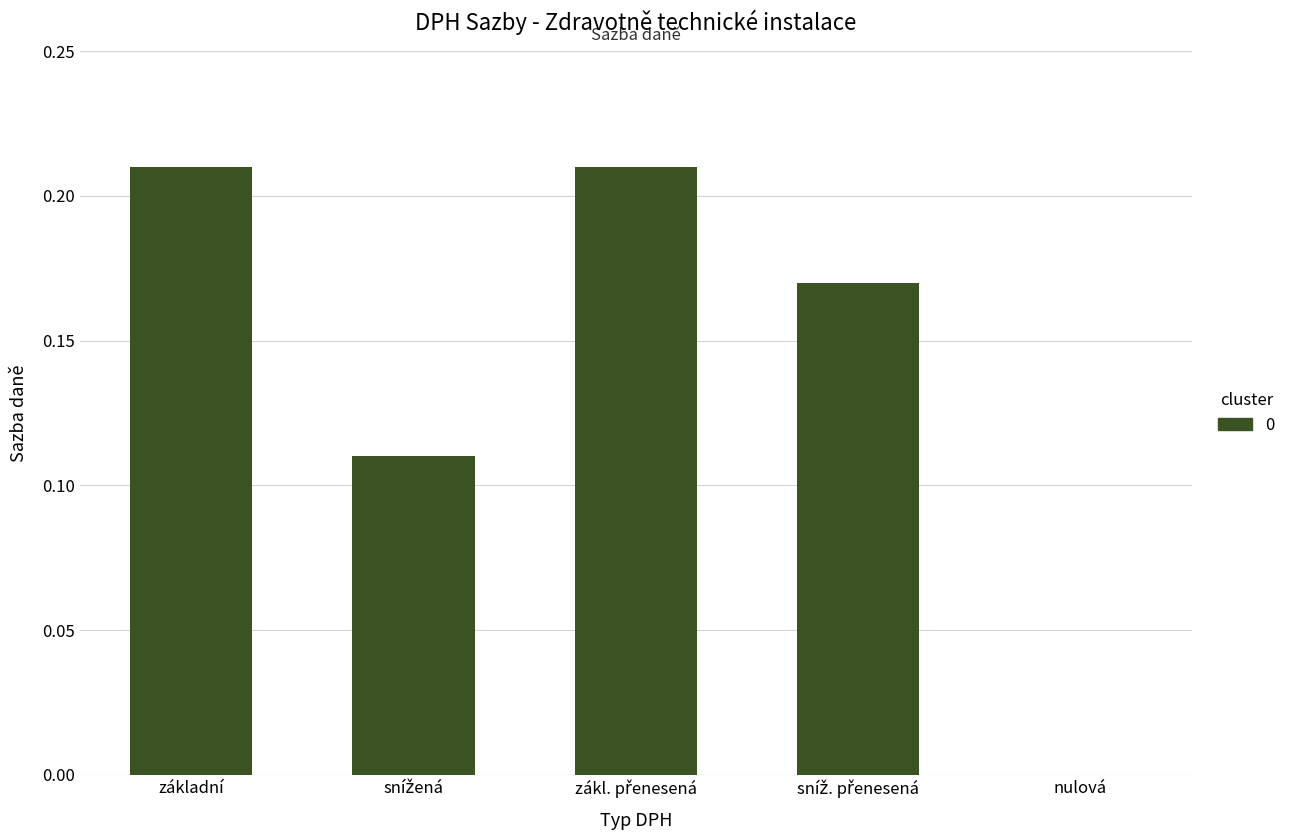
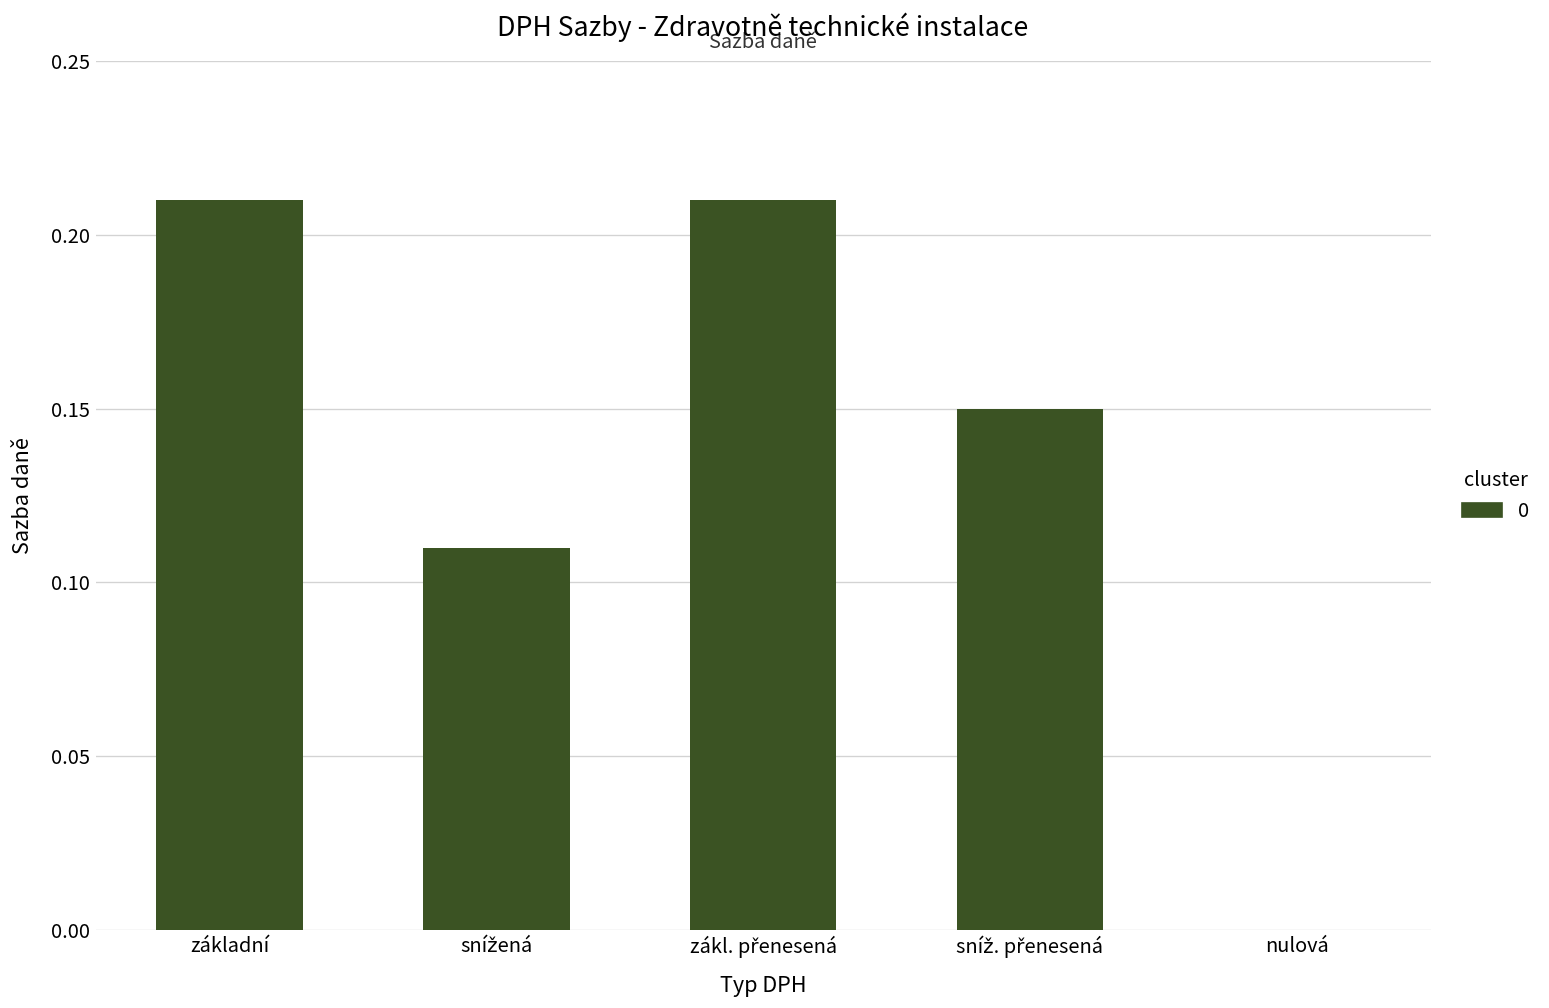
sníž. přenesená: 0.17 -> 0.15
